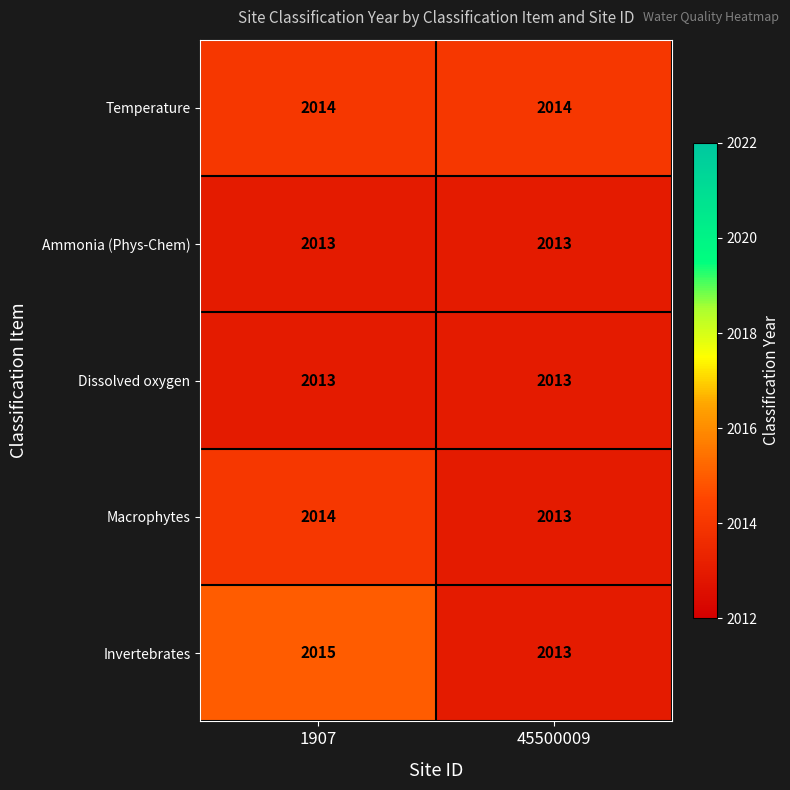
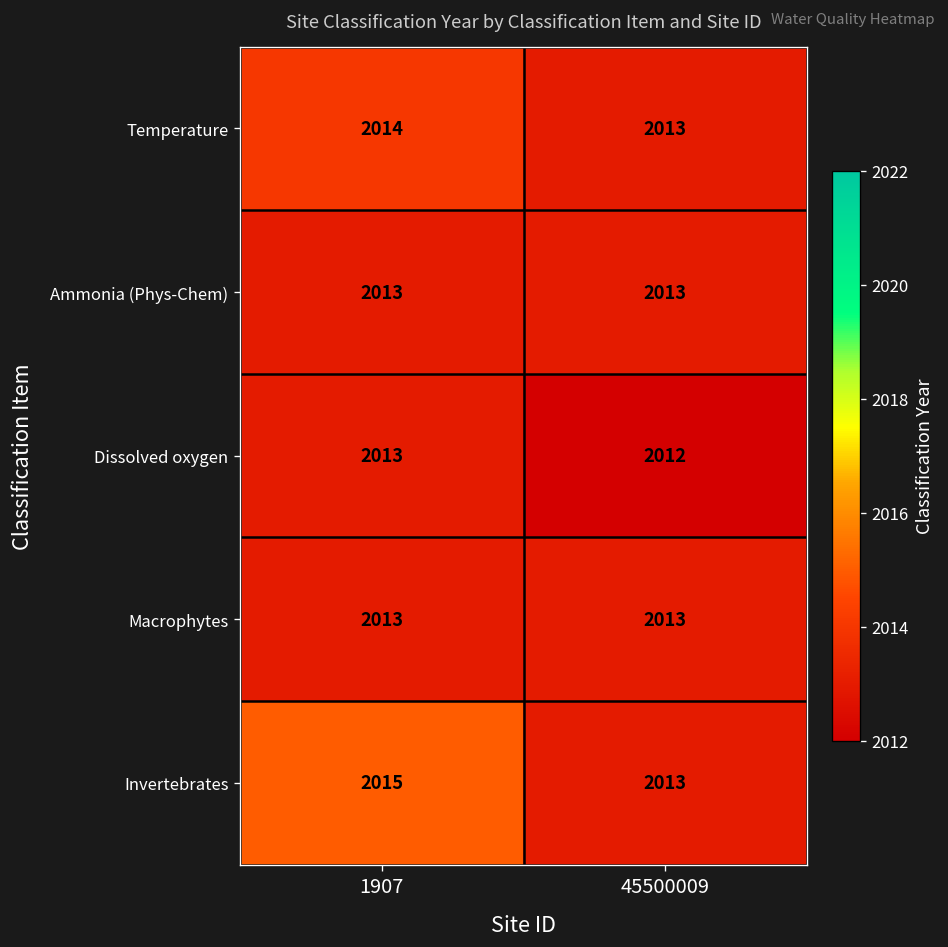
Temperature, 45500009: 2014 -> 2013
Dissolved oxygen, 45500009: 2013 -> 2012
Macrophytes, 1907: 2014 -> 2013
